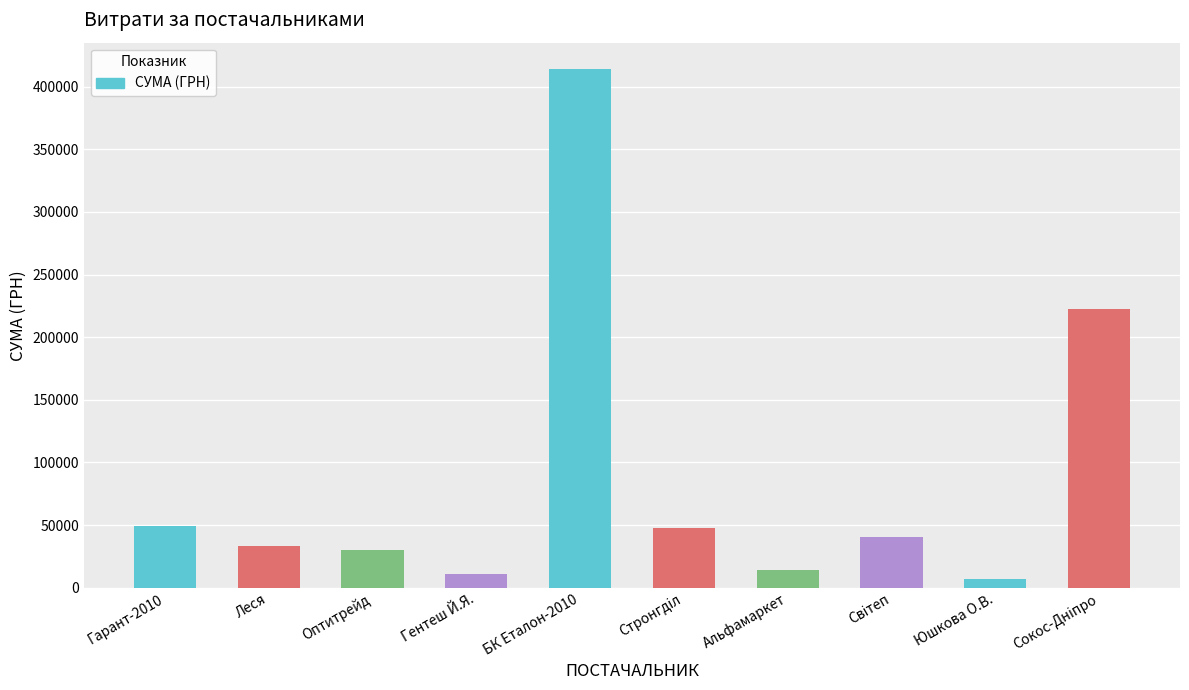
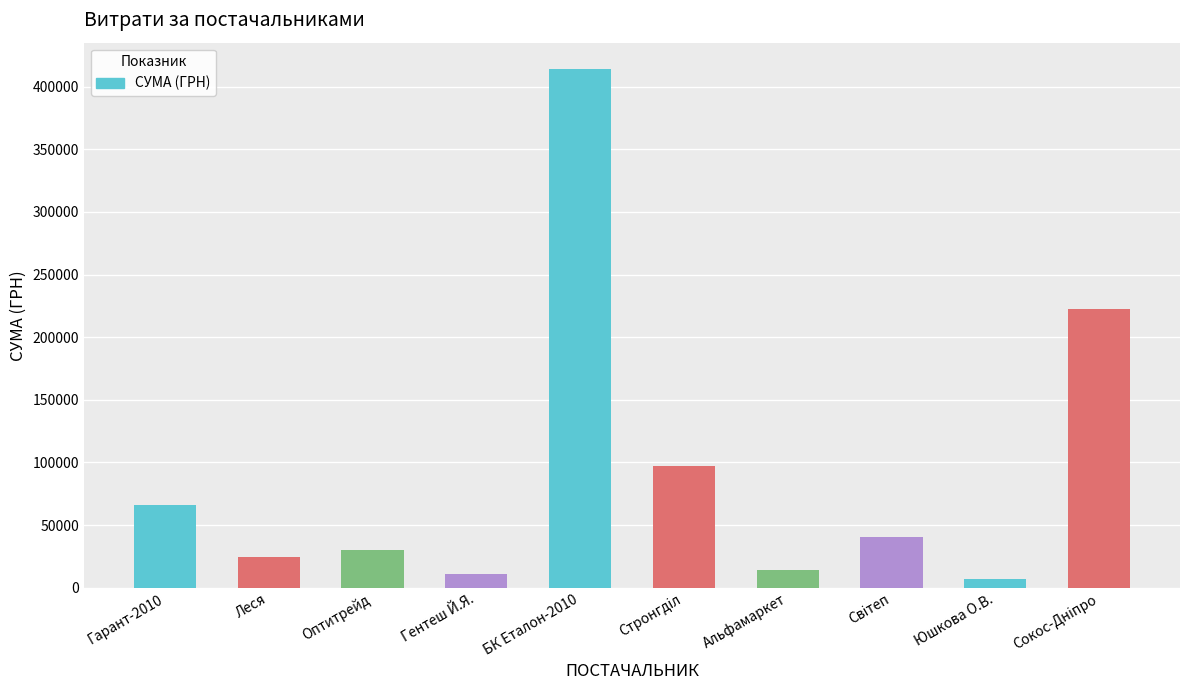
Гарант-2010: 49000 -> 66000
Леся: 33000 -> 24000
Стронгділ: 48000 -> 97000
